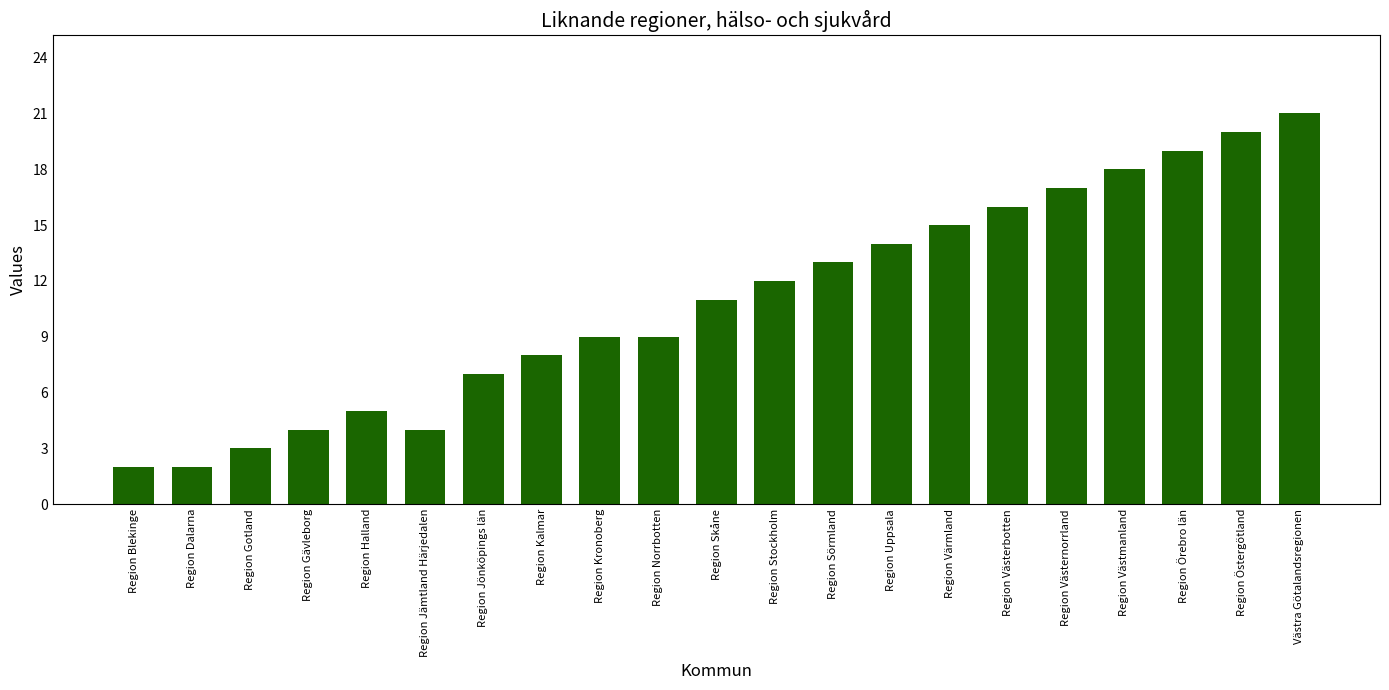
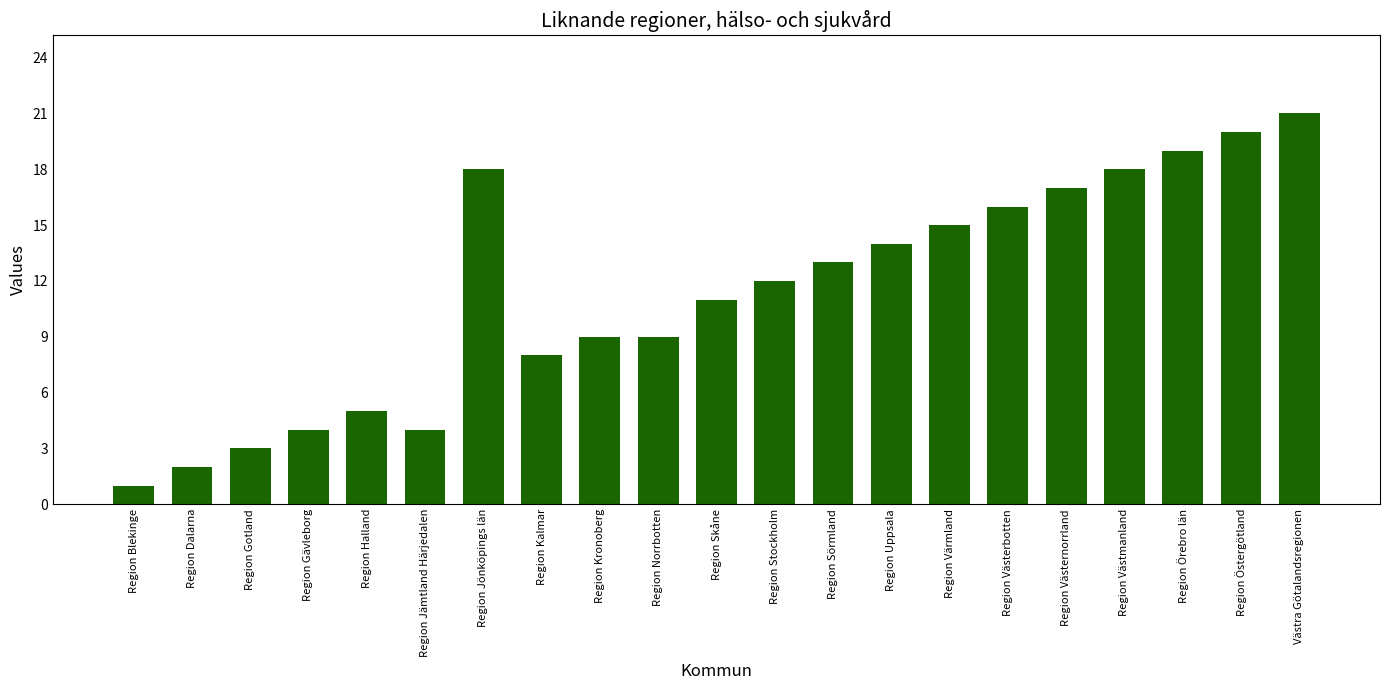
Region Blekinge: 2 -> 1
Region Jönköpings län: 7 -> 18
